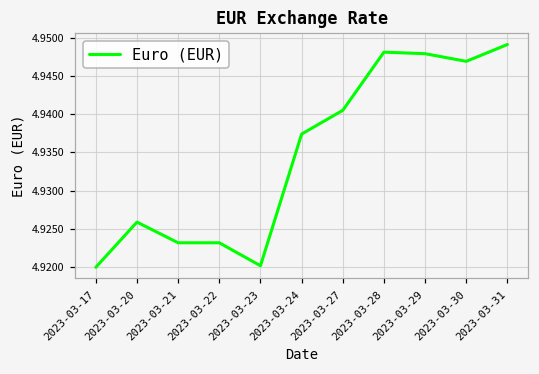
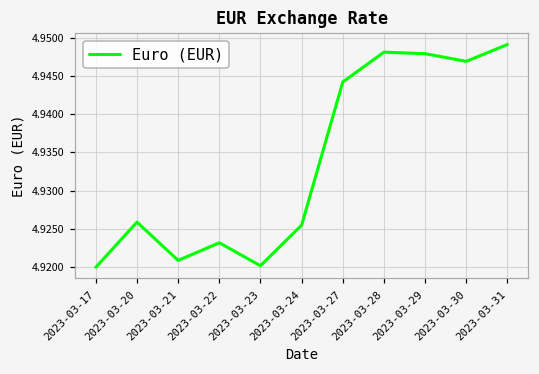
2023-03-21: 4.923 -> 4.921
2023-03-24: 4.937 -> 4.926
2023-03-27: 4.941 -> 4.944
